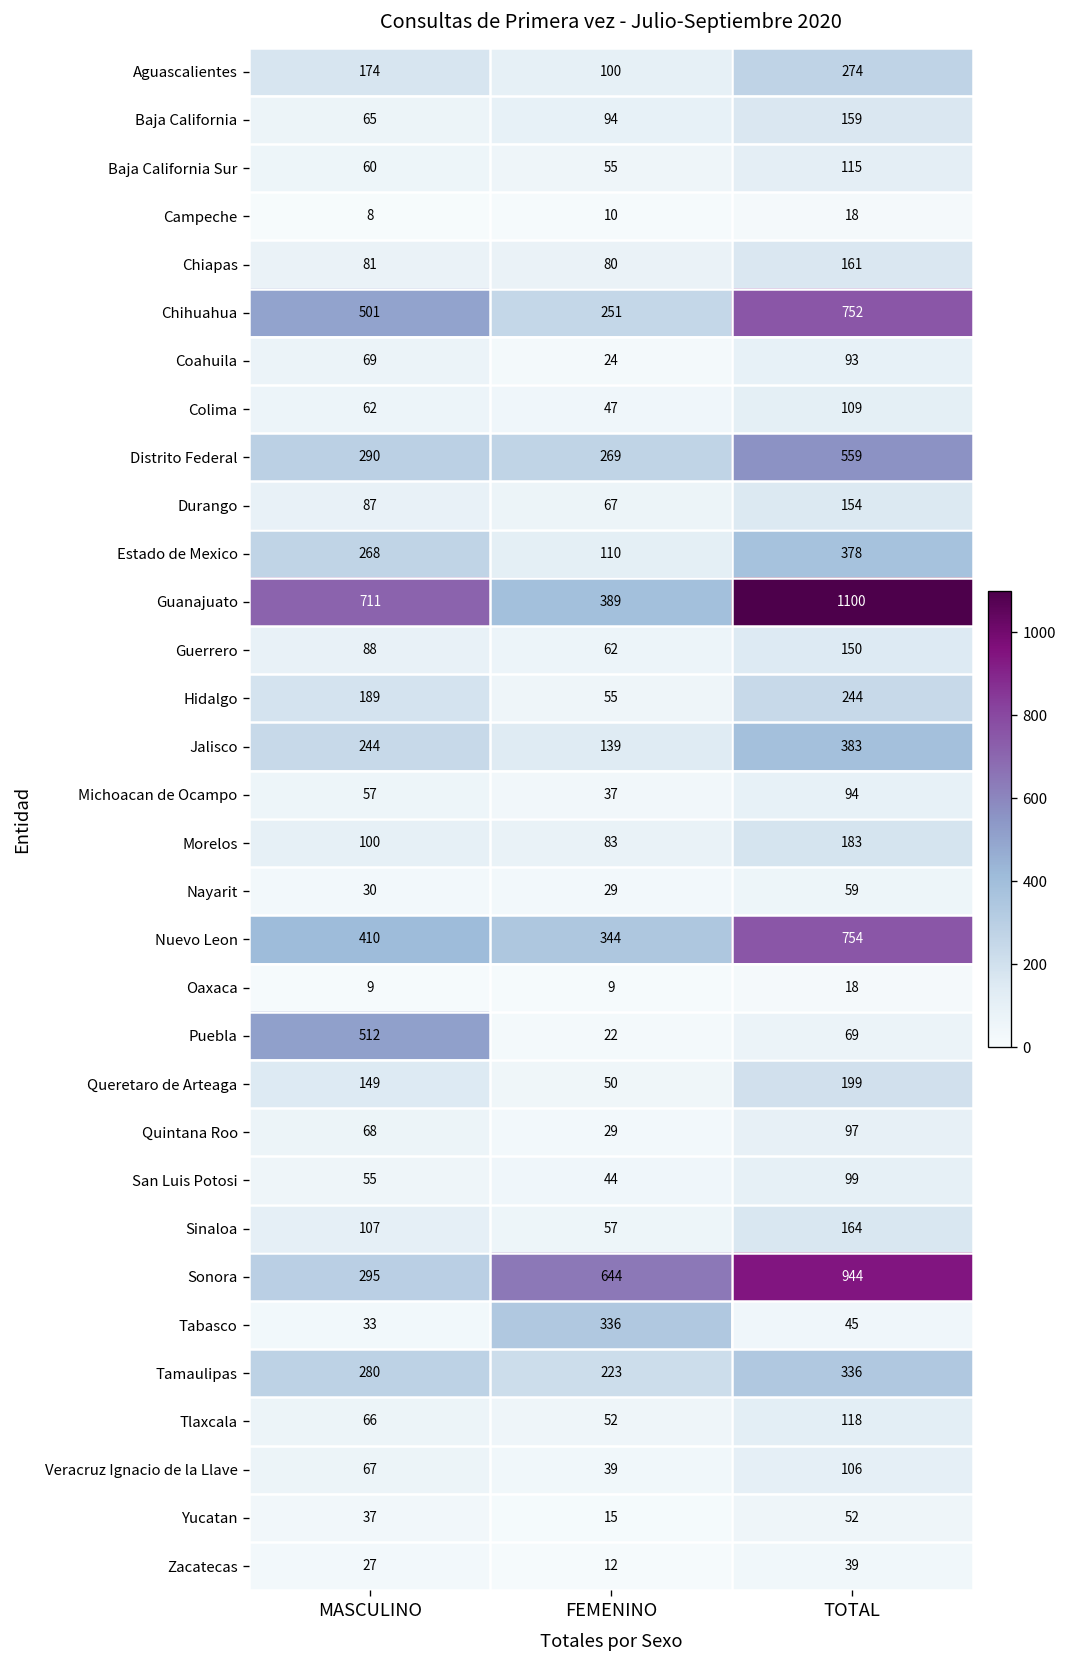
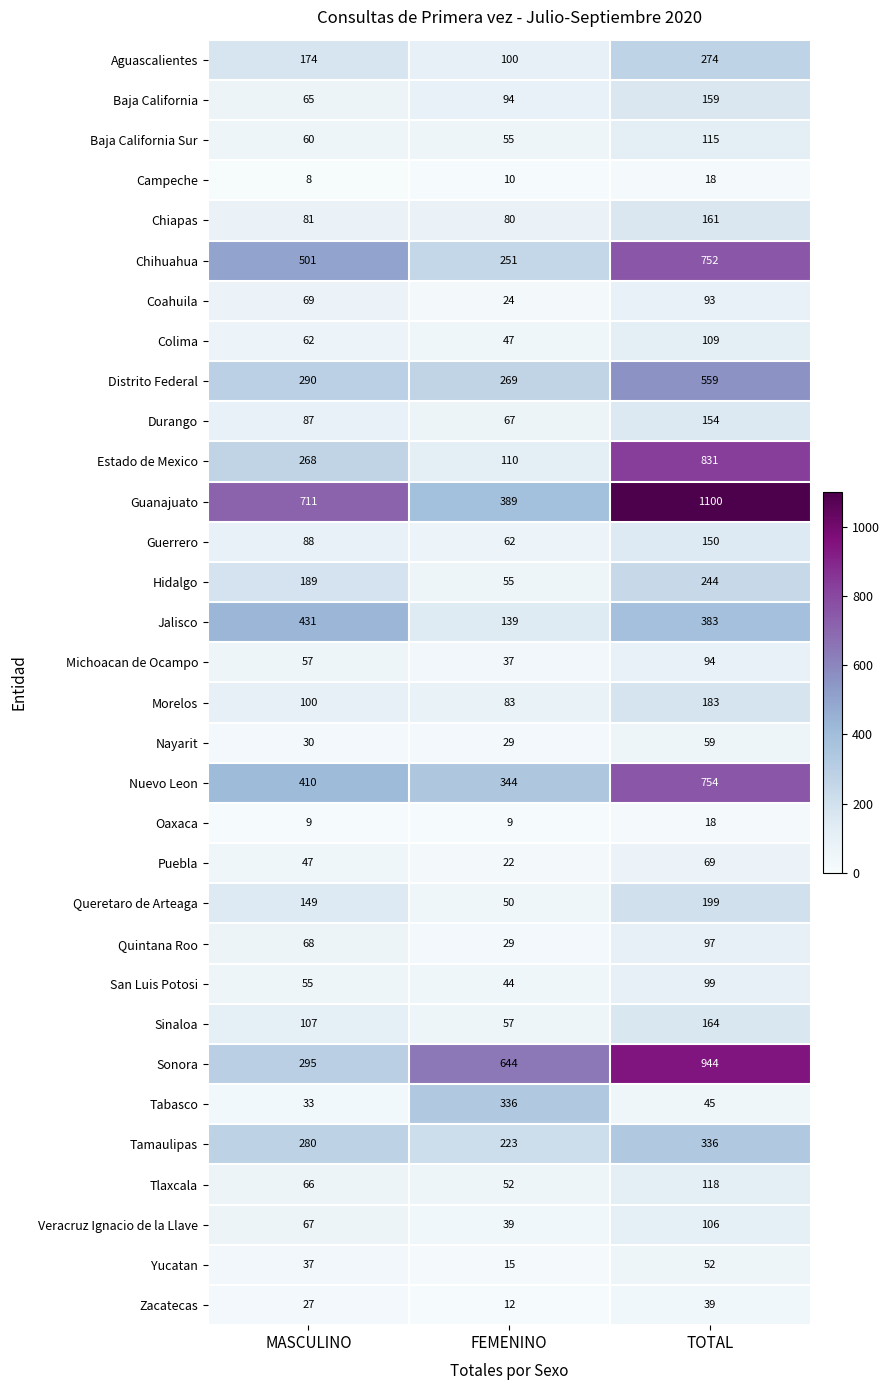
Estado de Mexico, TOTAL: 378 -> 831
Jalisco, MASCULINO: 244 -> 431
Puebla, MASCULINO: 512 -> 47
